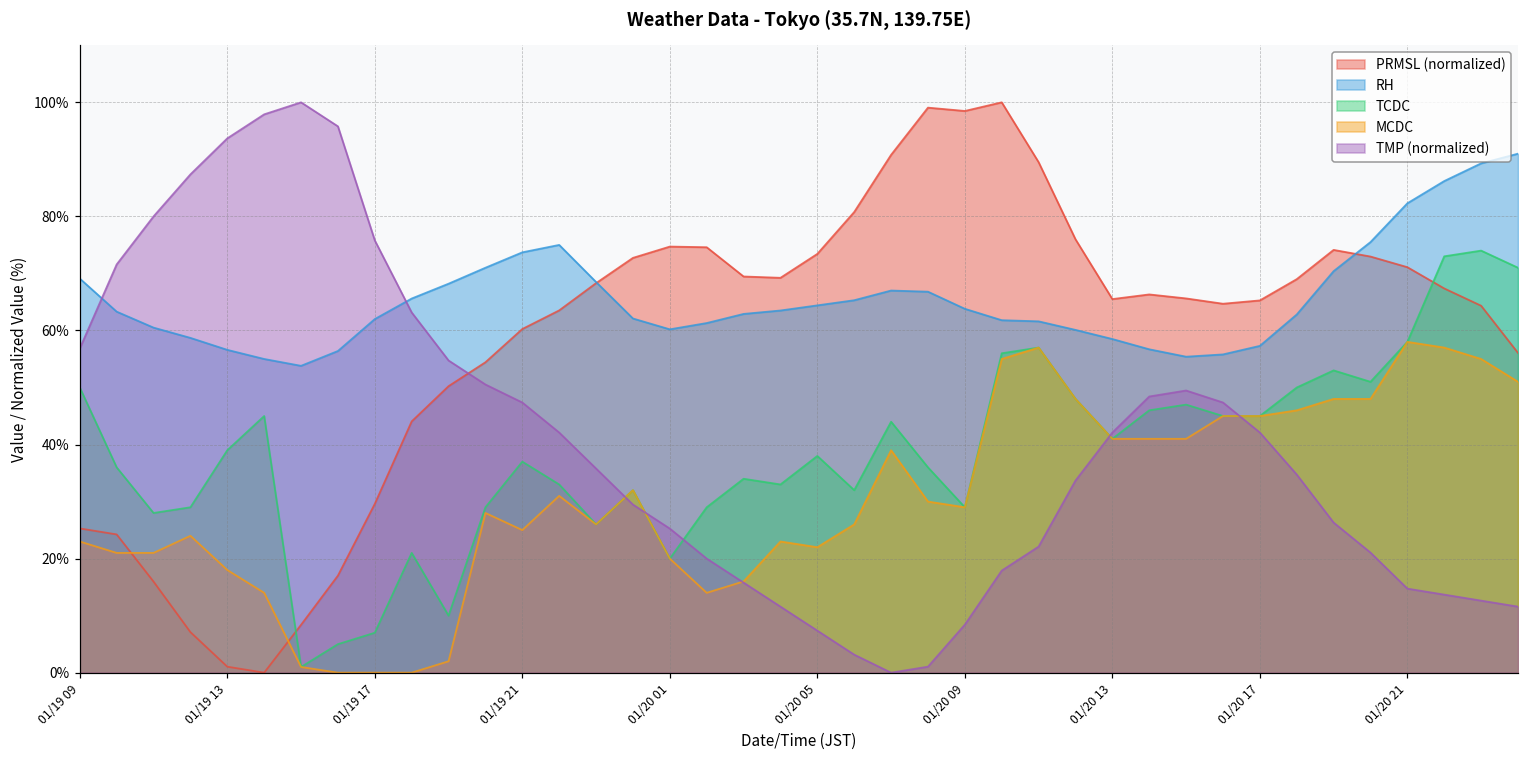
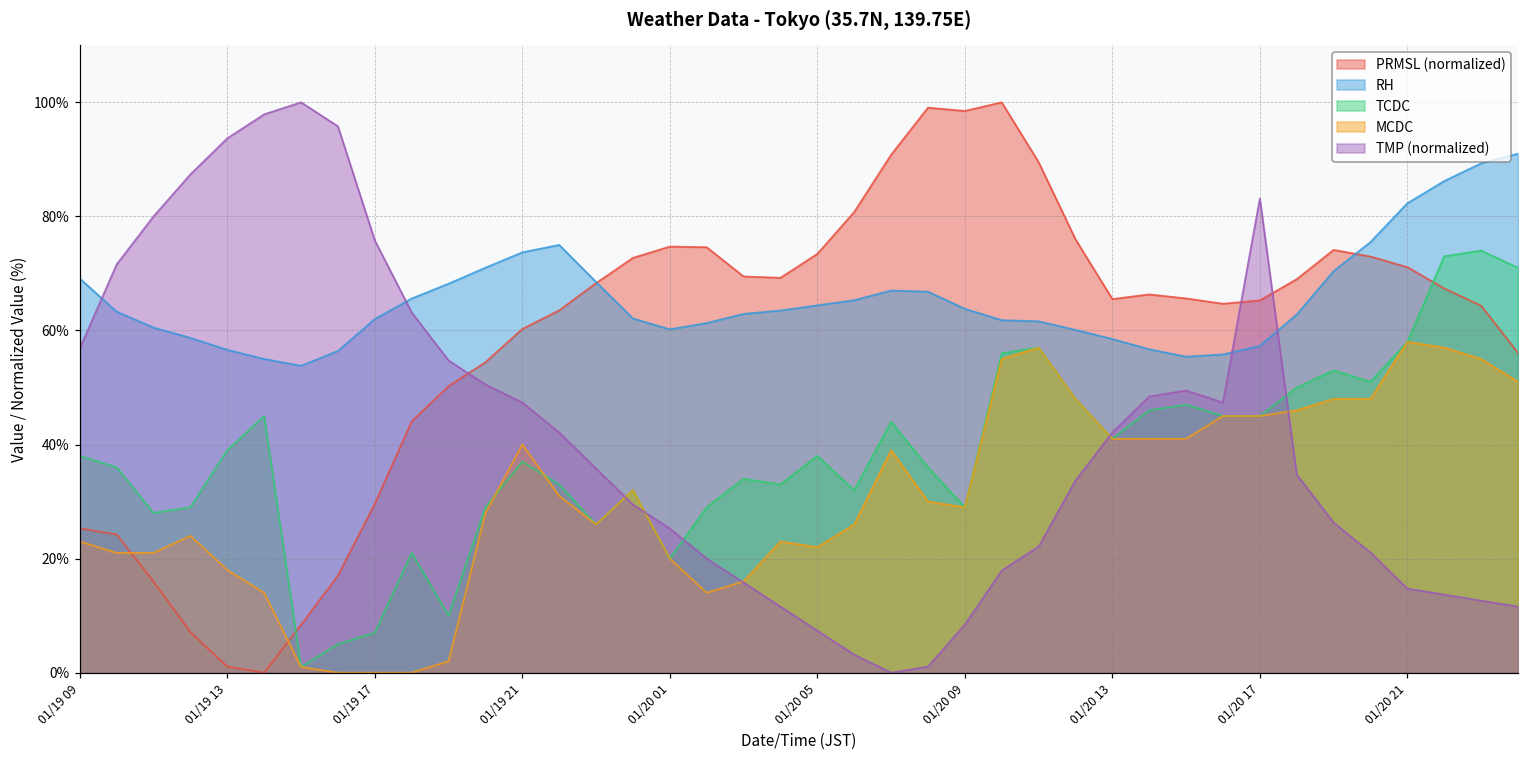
TCDC, 01/19 09: 50% -> 38%
MCDC, 01/19 21: 25% -> 40%
TMP (normalized), 01/20 17: 42% -> 83%
